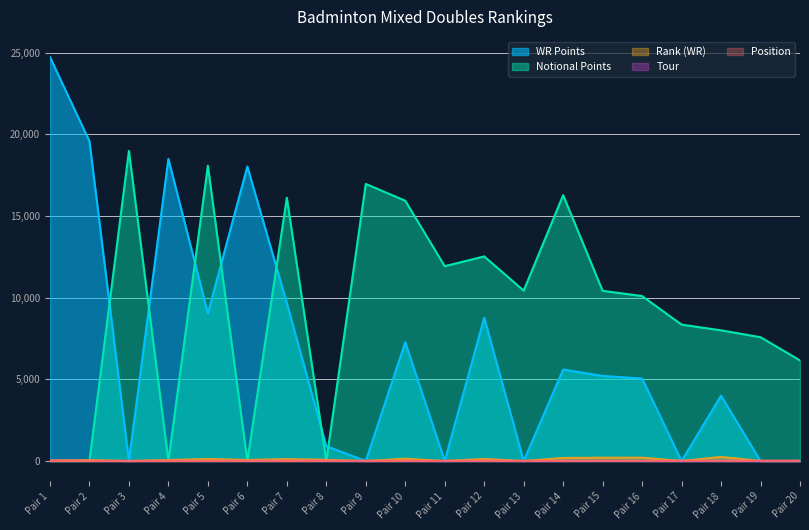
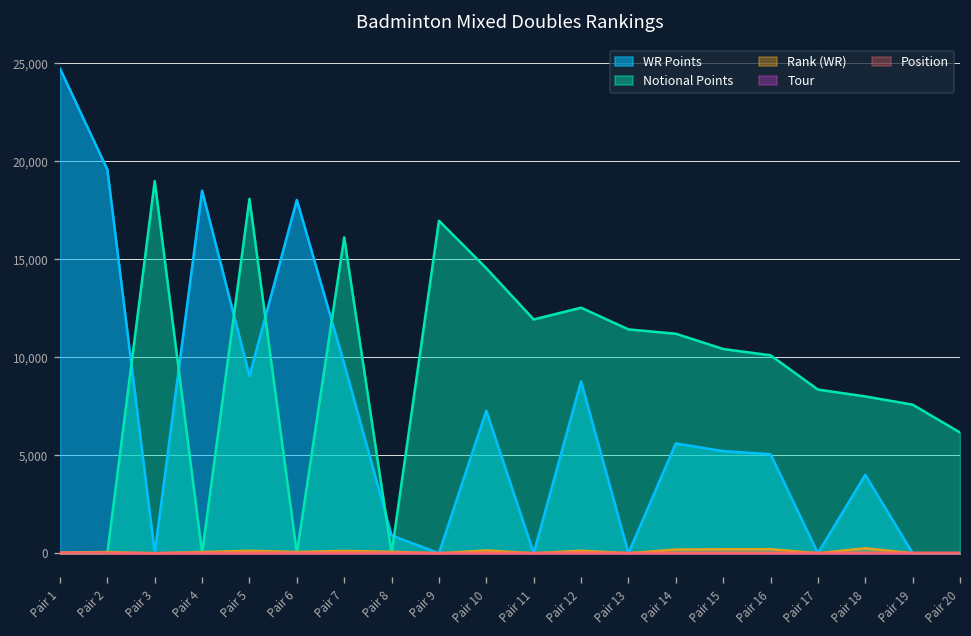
Notional Points, Pair 10: 15,900 -> 14,500
Notional Points, Pair 13: 10,400 -> 11,400
Notional Points, Pair 14: 16,300 -> 11,200
